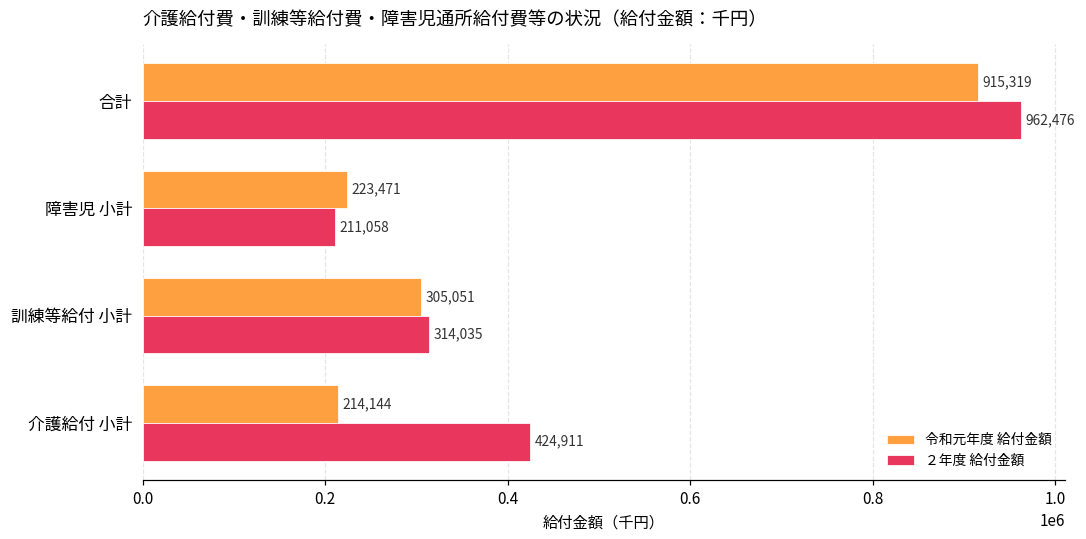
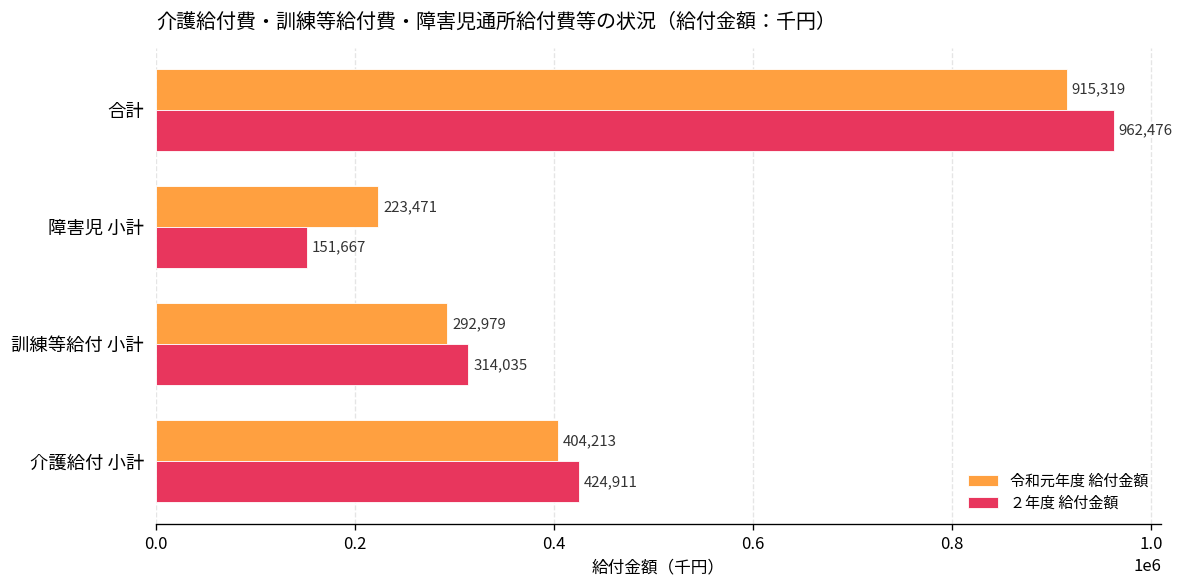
２年度 給付金額, 障害児 小計: 211,058 -> 151,667
令和元年度 給付金額, 訓練等給付 小計: 305,051 -> 292,979
令和元年度 給付金額, 介護給付 小計: 214,144 -> 404,213
